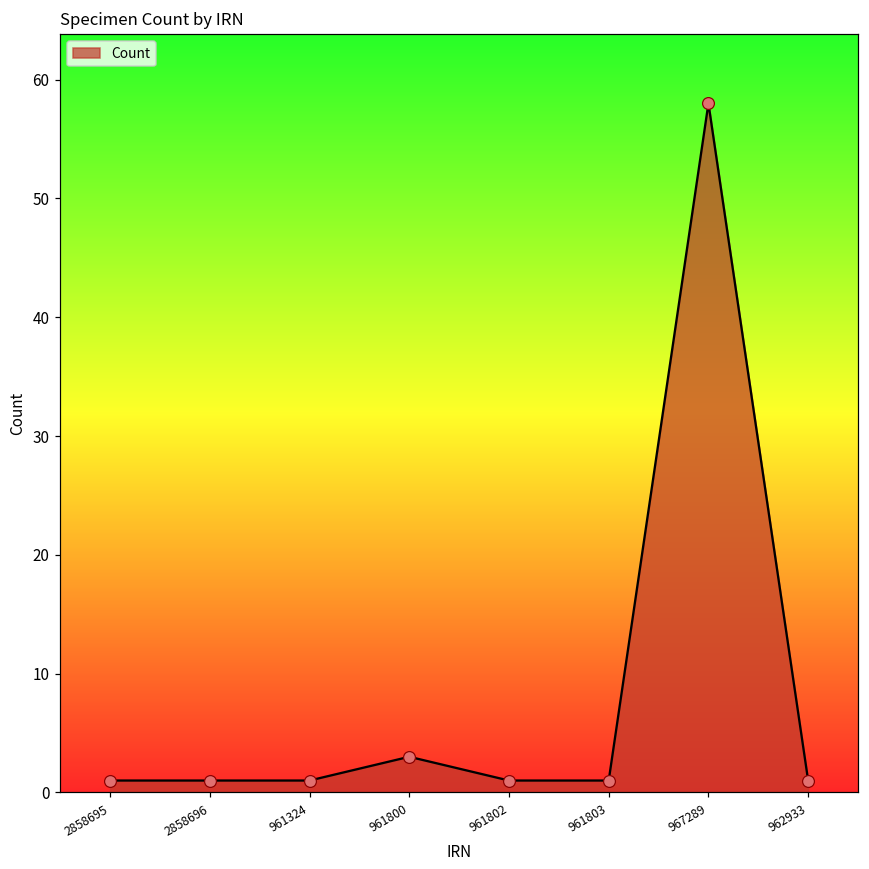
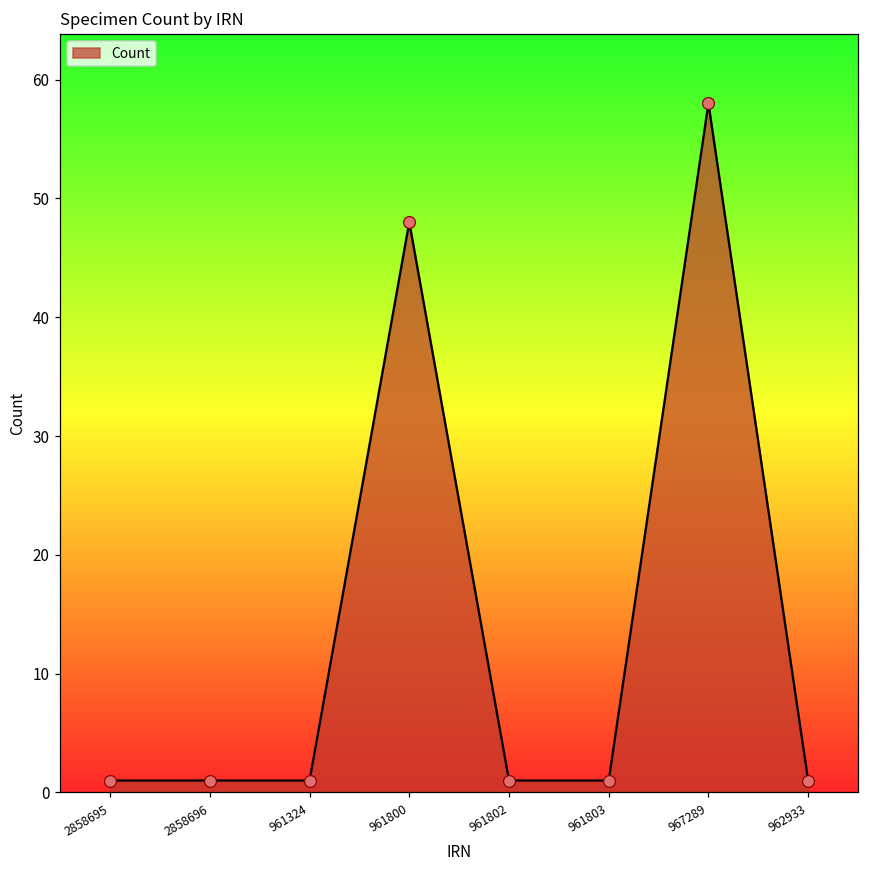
961800: 3 -> 48
